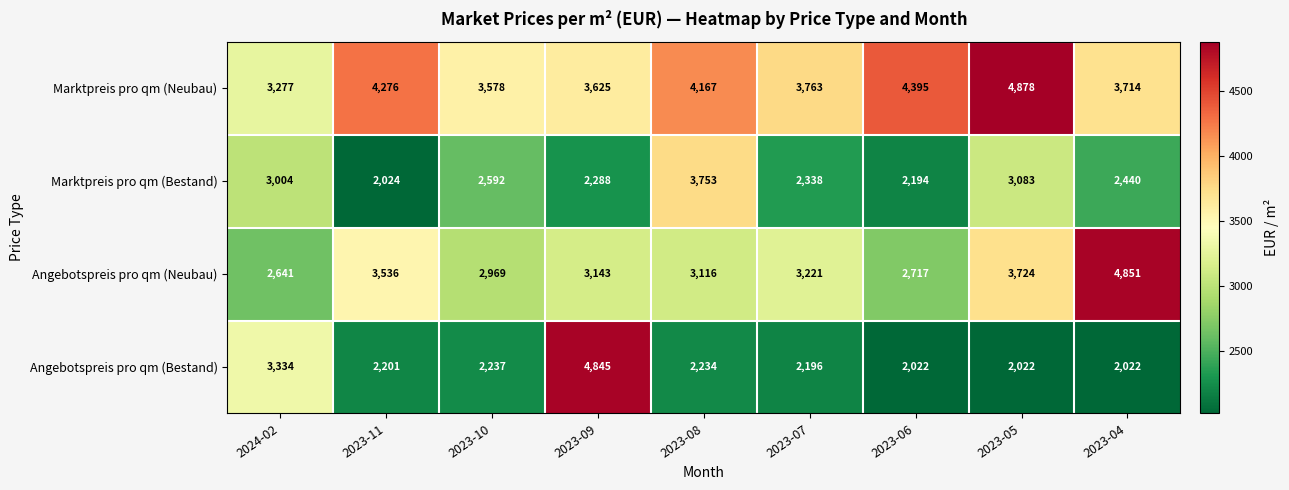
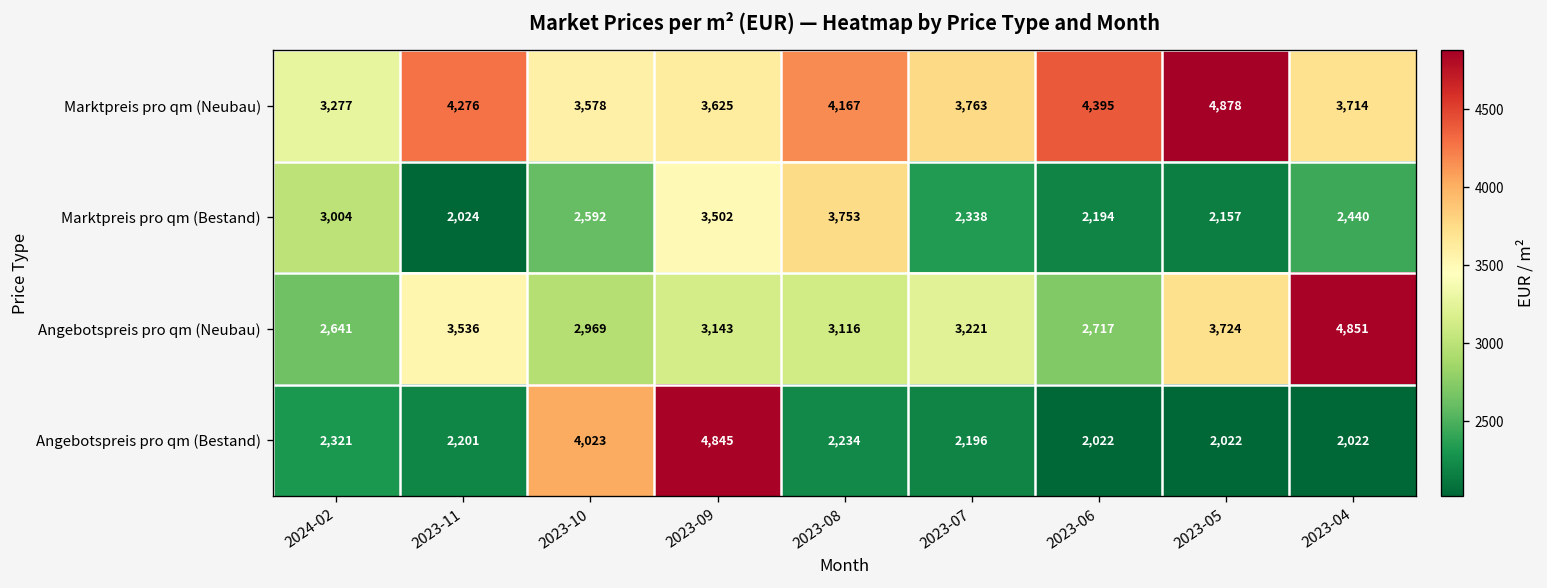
Marktpreis pro qm (Bestand), 2023-09: 2,288 -> 3,502
Marktpreis pro qm (Bestand), 2023-05: 3,083 -> 2,157
Angebotspreis pro qm (Bestand), 2024-02: 3,334 -> 2,321
Angebotspreis pro qm (Bestand), 2023-10: 2,237 -> 4,023
